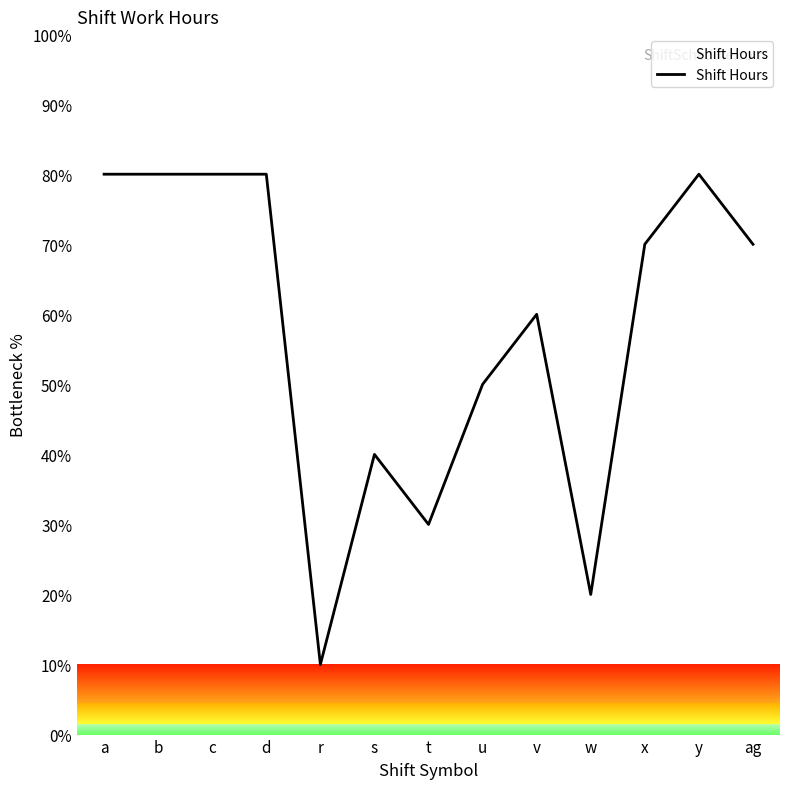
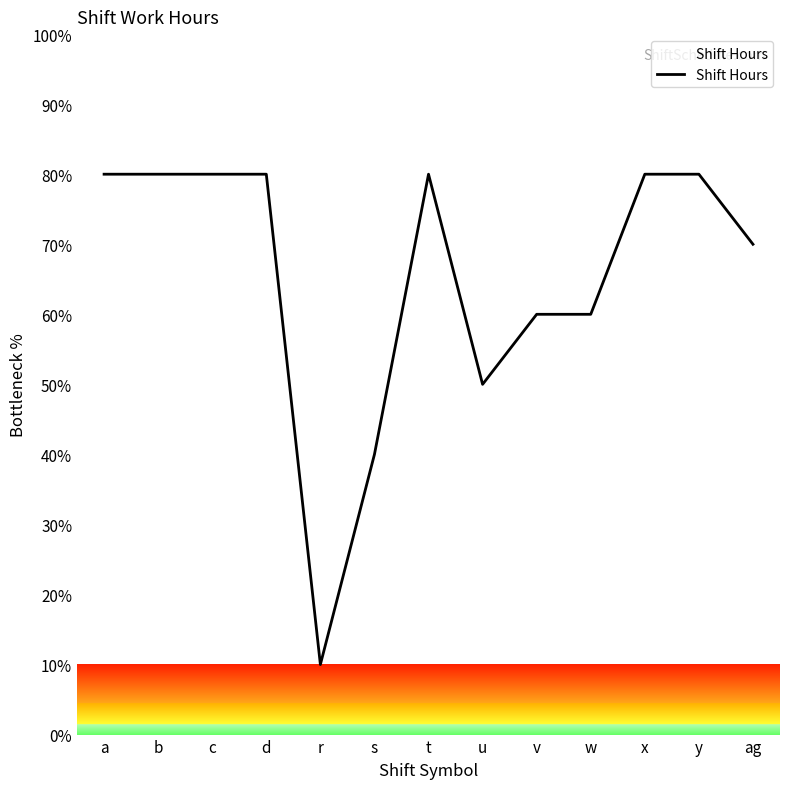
t: 30% -> 80%
w: 20% -> 60%
x: 70% -> 80%
